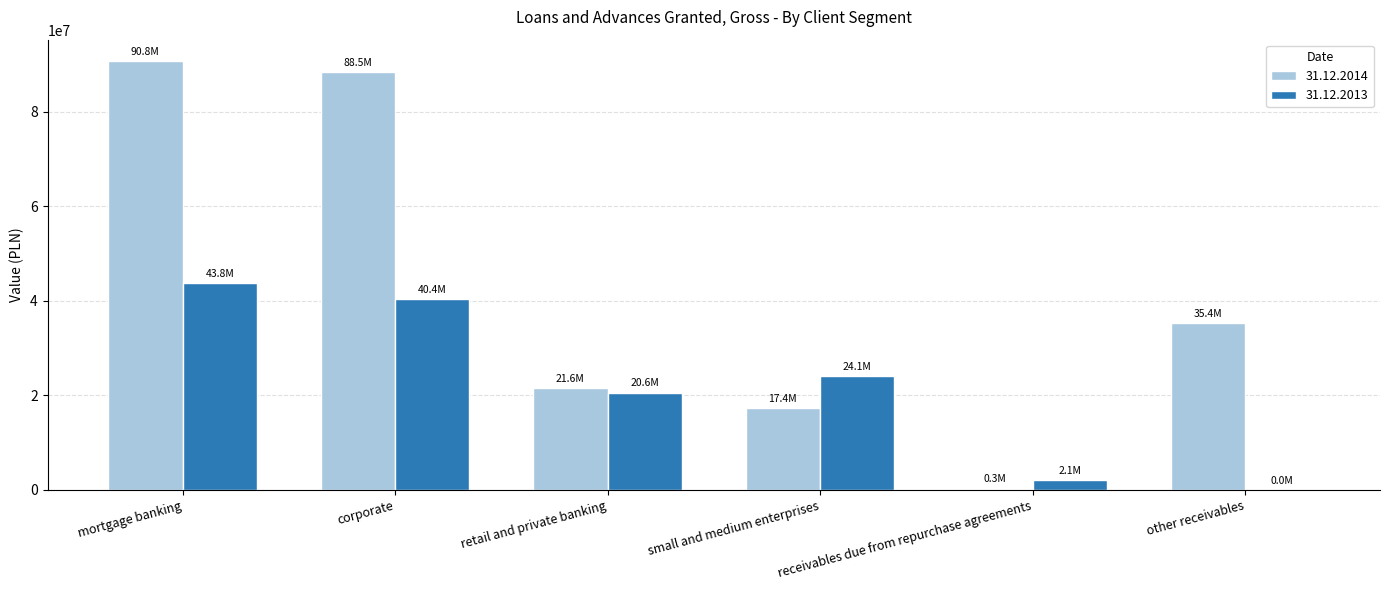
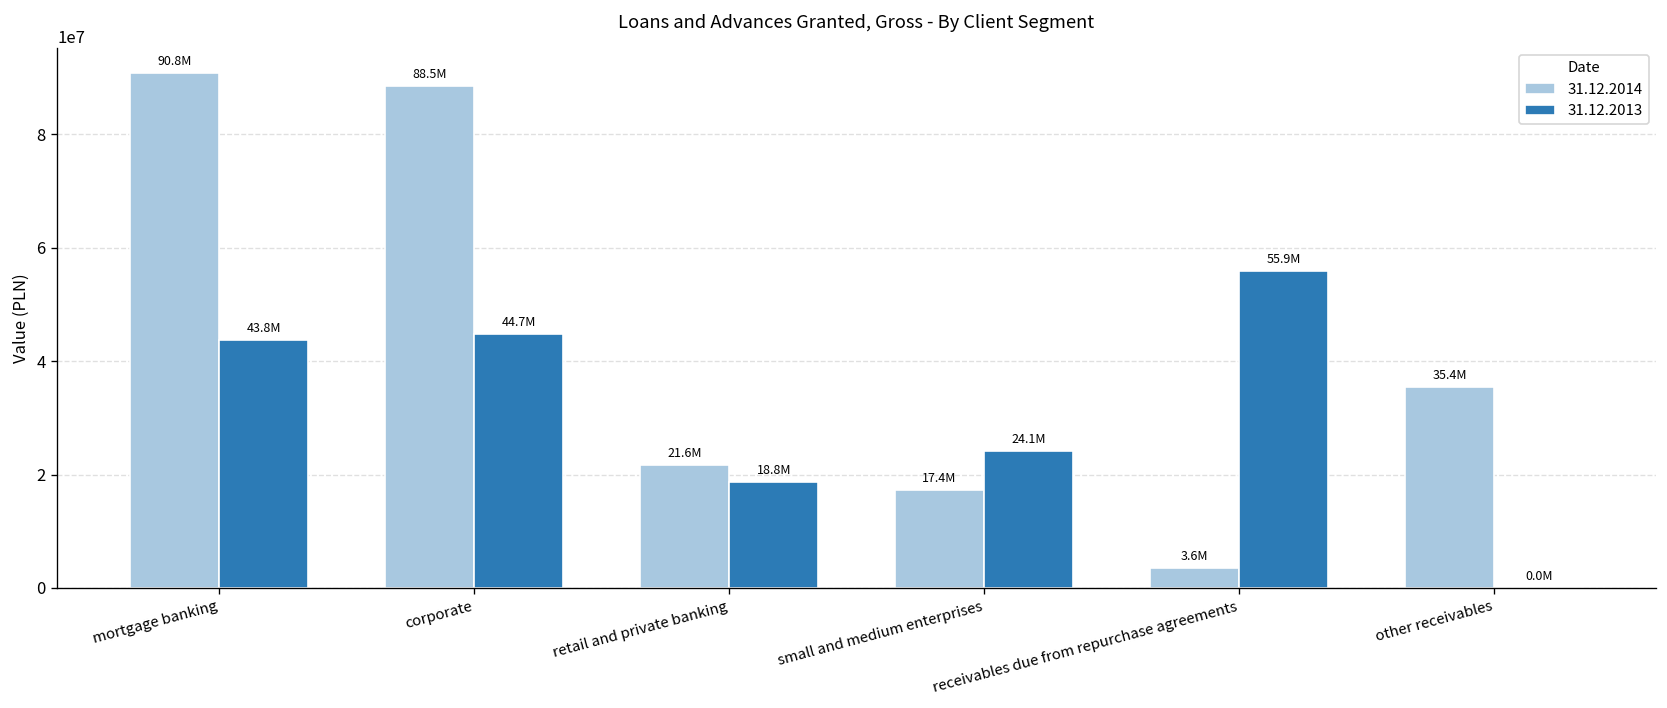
31.12.2013, corporate: 40.4M -> 44.7M
31.12.2013, retail and private banking: 20.6M -> 18.8M
31.12.2014, receivables due from repurchase agreements: 0.3M -> 3.6M
31.12.2013, receivables due from repurchase agreements: 2.1M -> 55.9M
